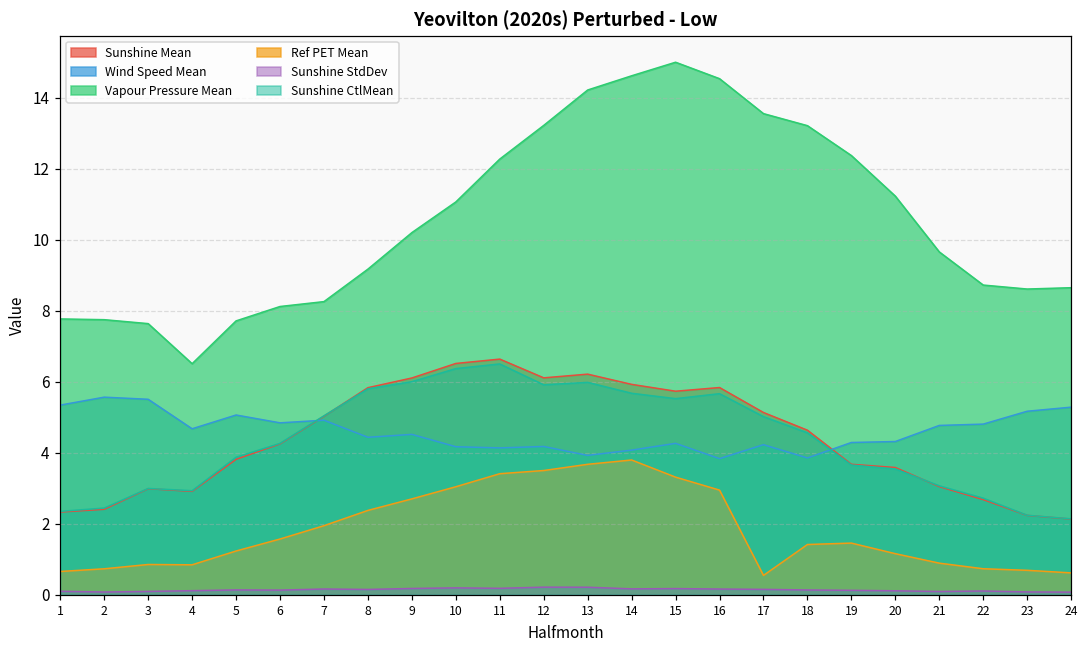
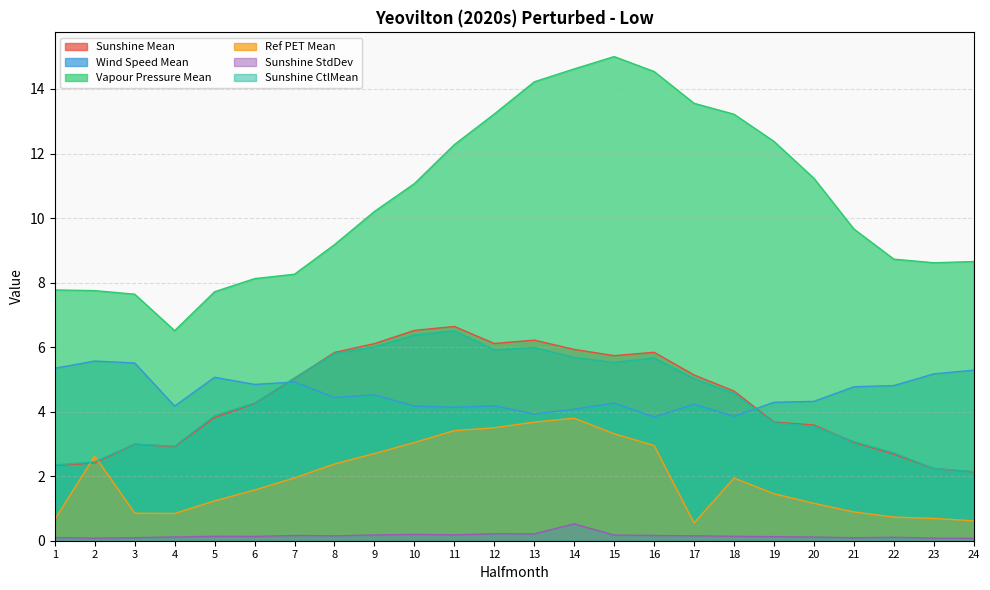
Ref PET Mean, 2: 0.7 -> 2.6
Wind Speed Mean, 4: 4.7 -> 4.2
Sunshine StdDev, 14: 0.2 -> 0.5
Ref PET Mean, 18: 1.4 -> 1.9
